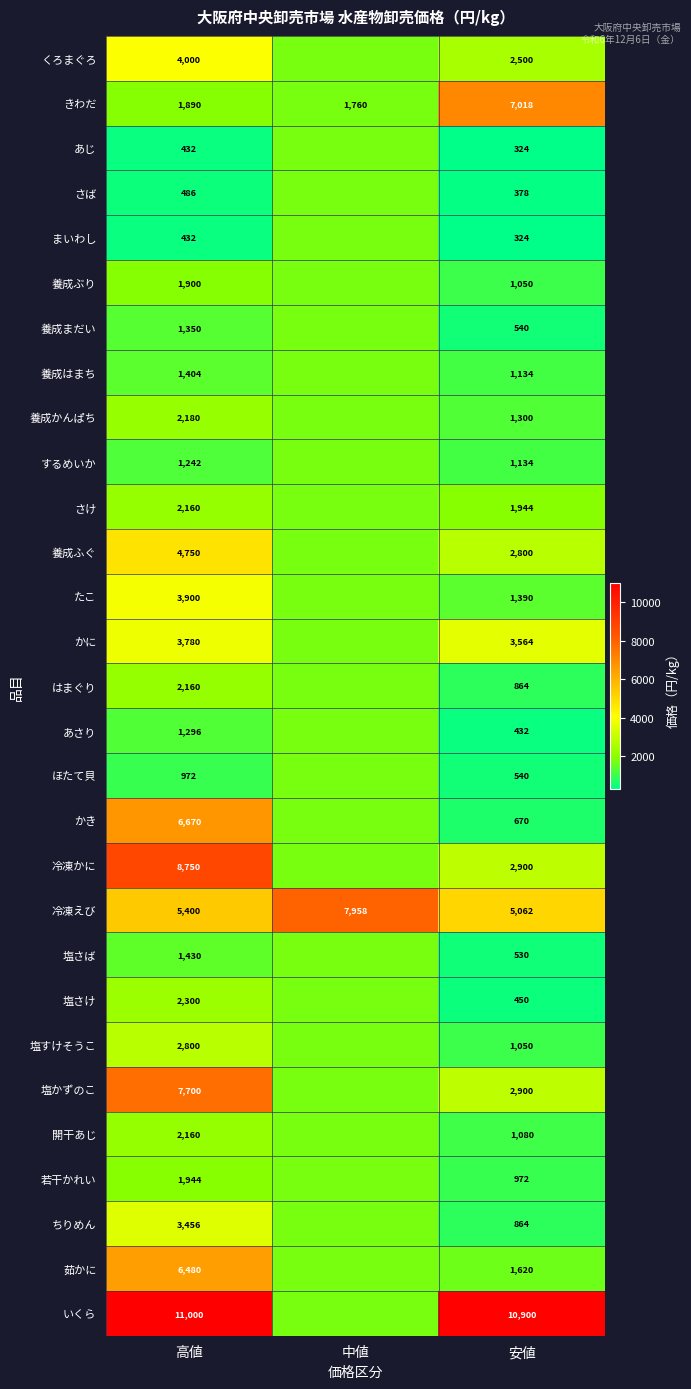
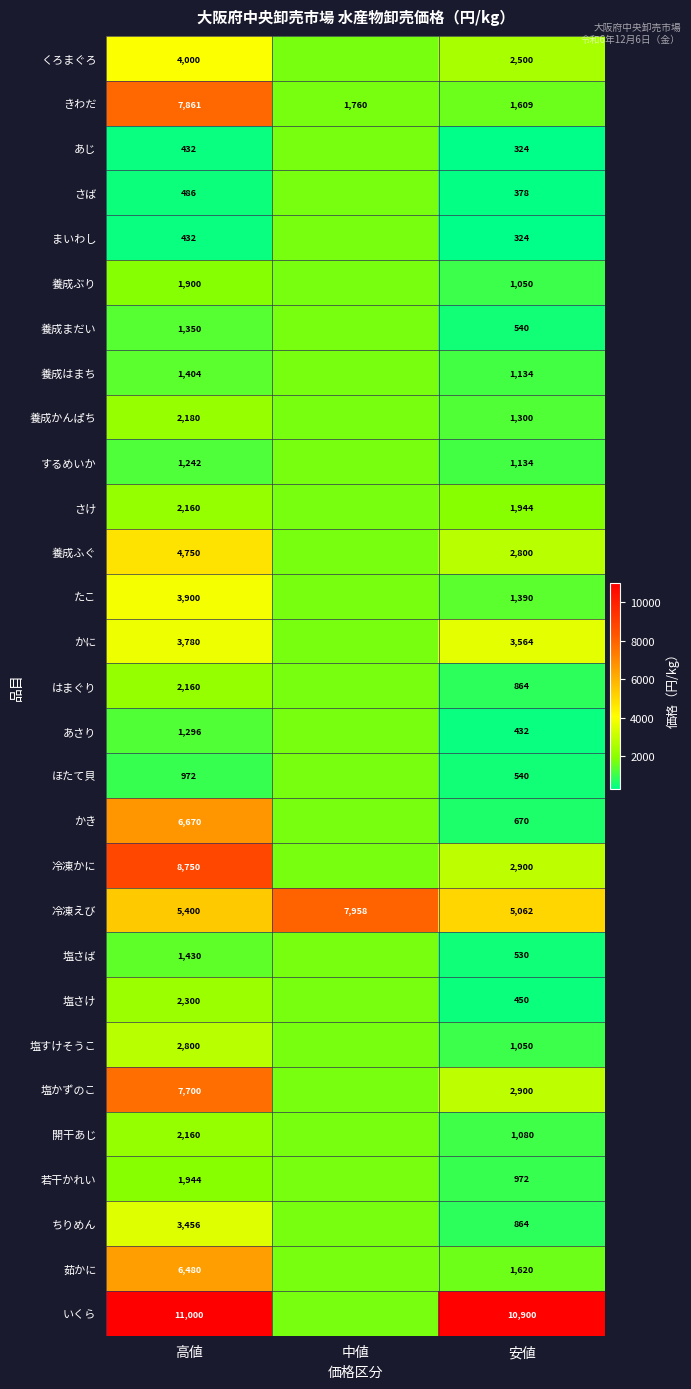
きわだ, 高値: 1,890 -> 7,861
きわだ, 安値: 7,018 -> 1,609
